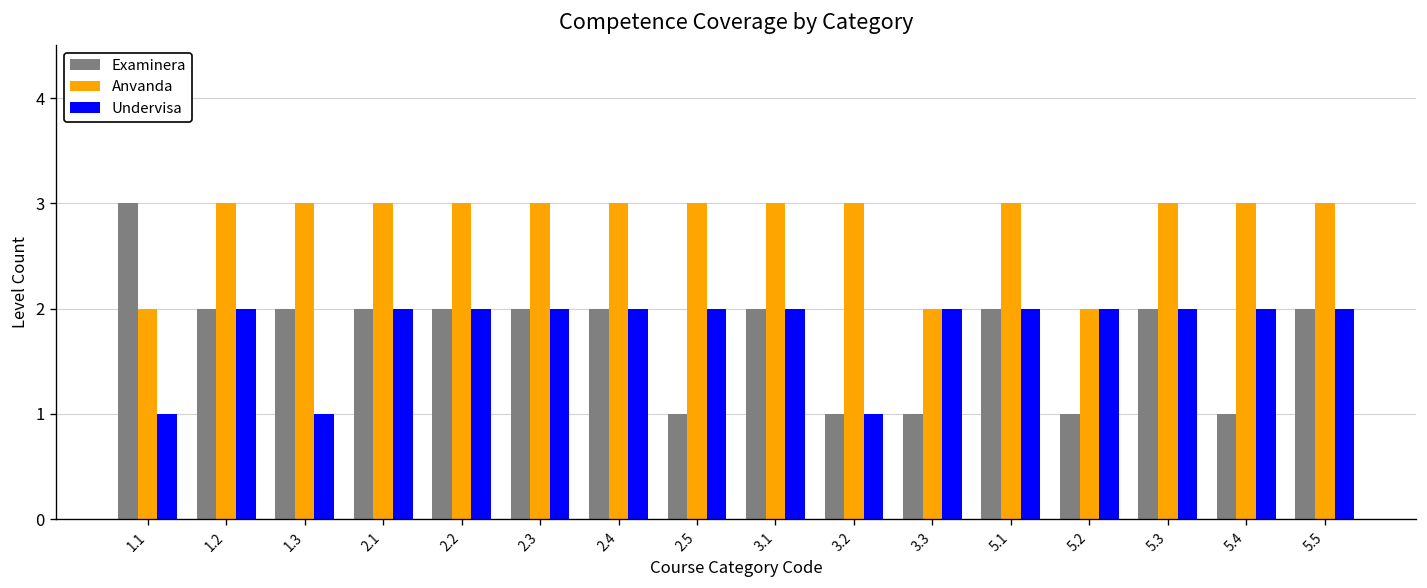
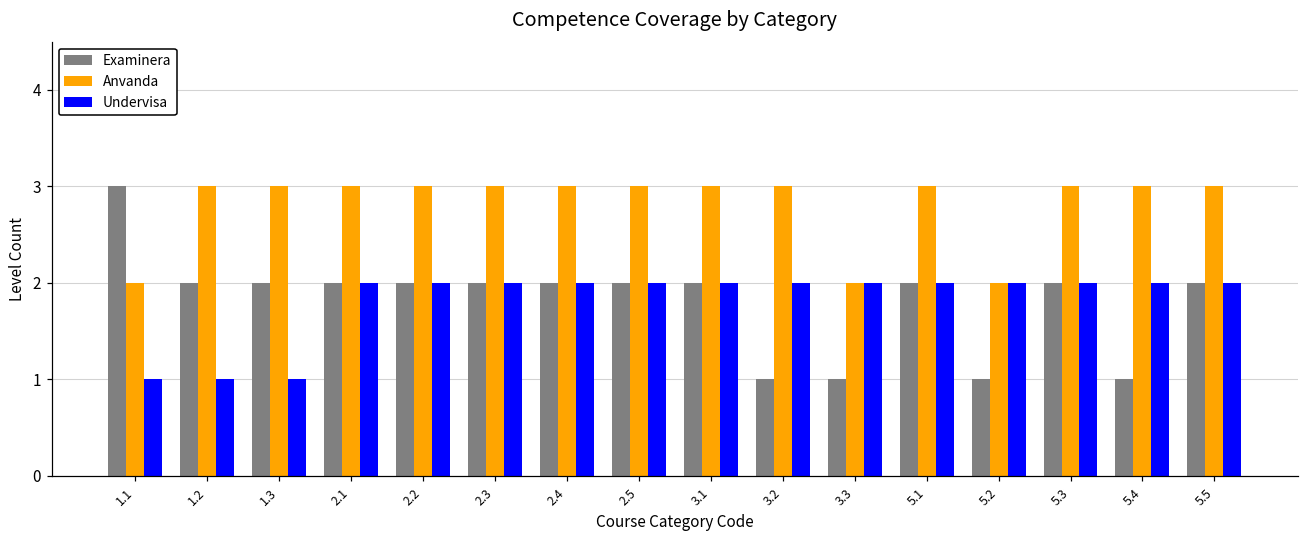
Undervisa, 1.2: 2 -> 1
Examinera, 2.5: 1 -> 2
Undervisa, 3.2: 1 -> 2
